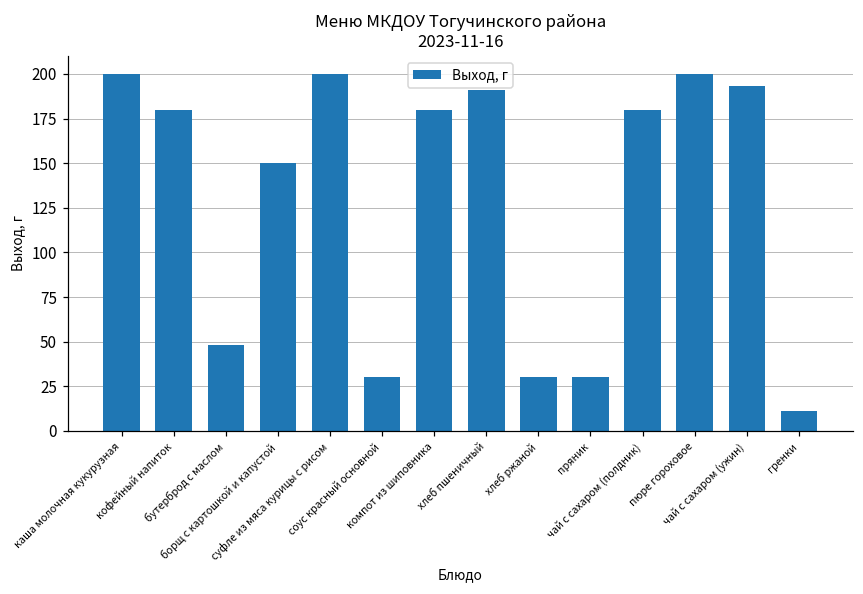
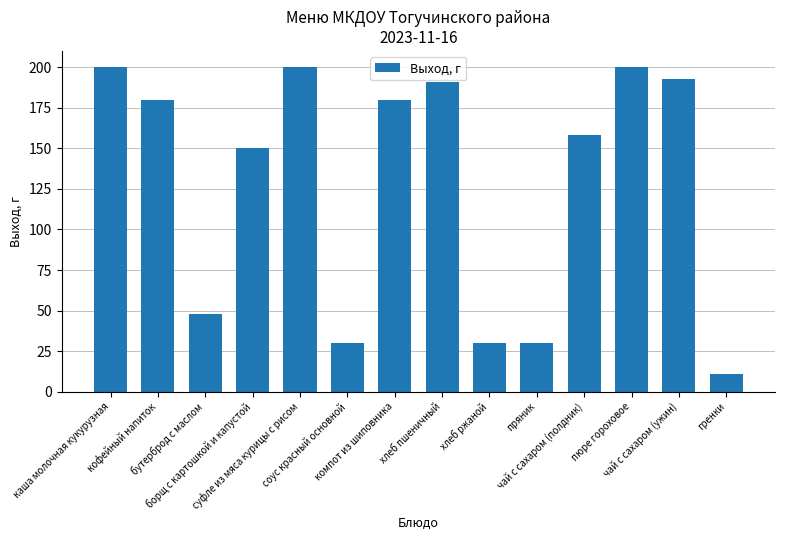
чай с сахаром (полдник): 180 -> 158
